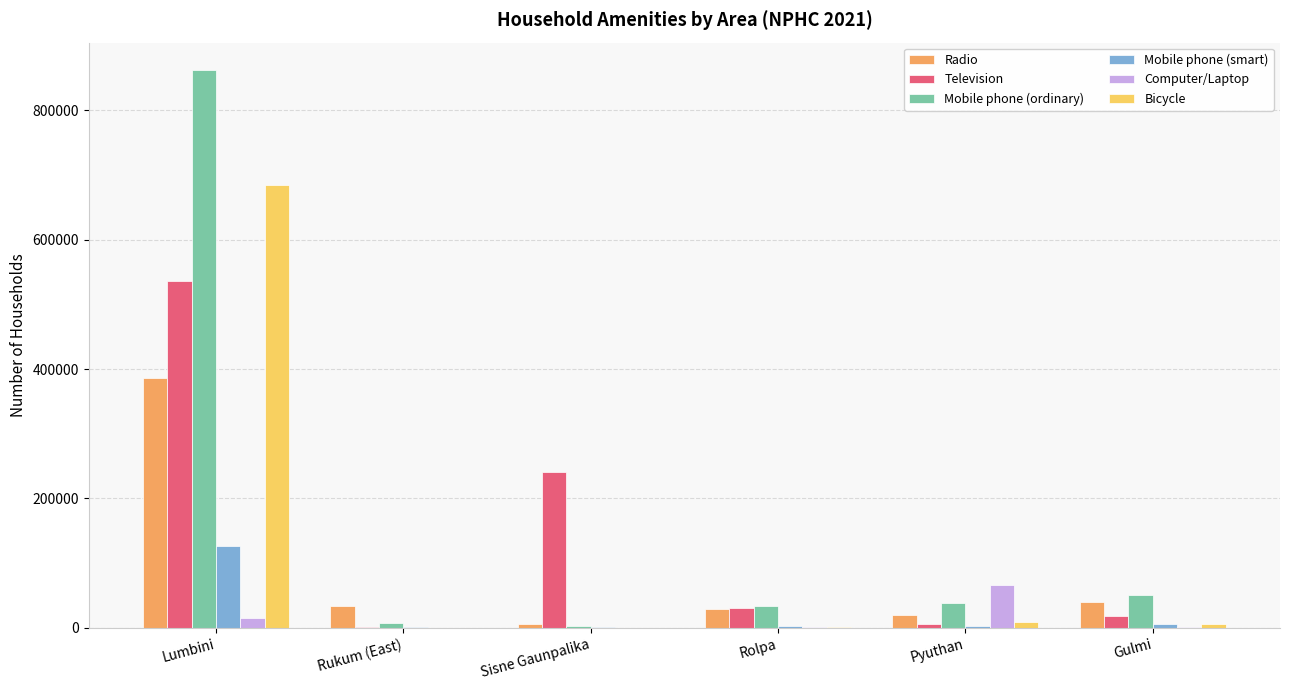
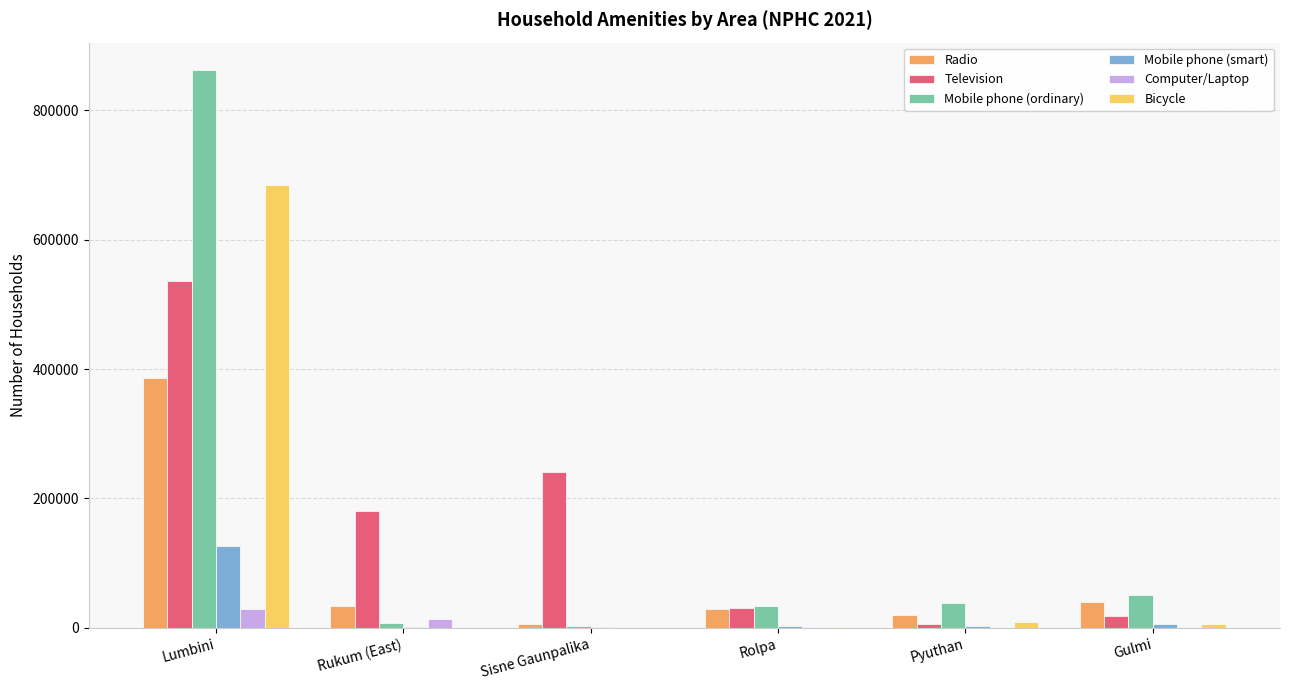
Computer/Laptop, Lumbini: 10000 -> 30000
Television, Rukum (East): 0 -> 180000
Computer/Laptop, Rukum (East): 0 -> 10000
Computer/Laptop, Pyuthan: 70000 -> 0
